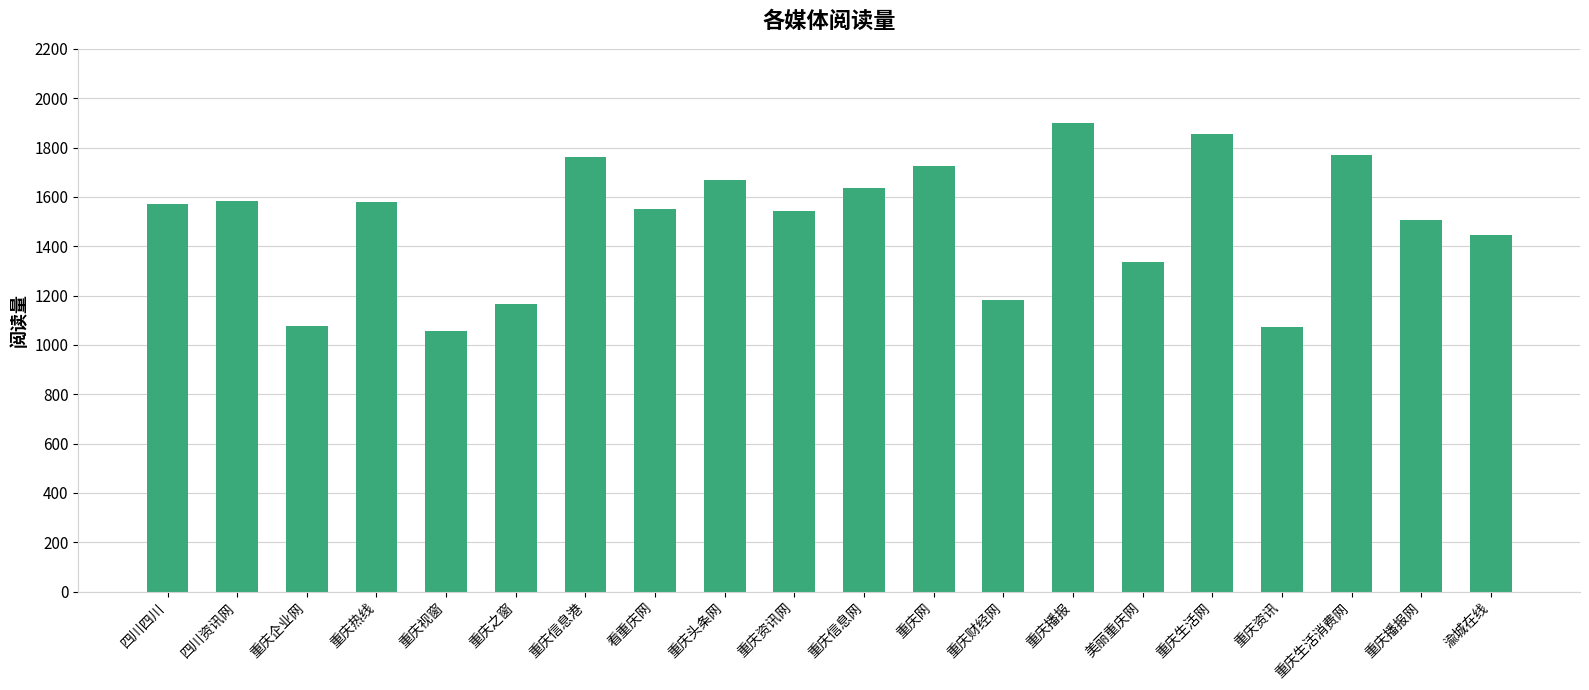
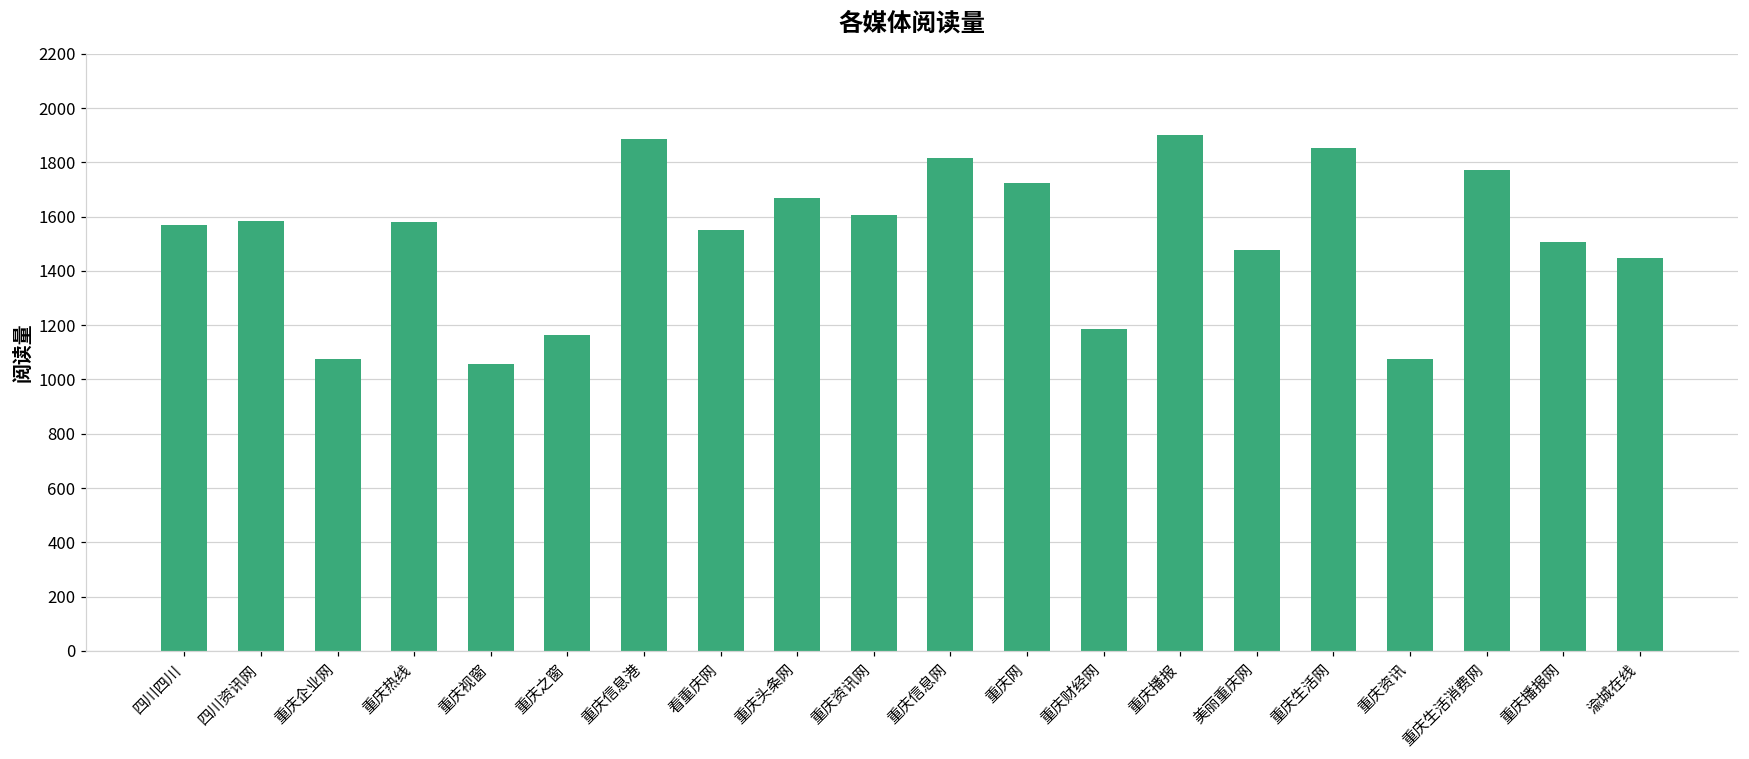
重庆信息港: 1760 -> 1880
重庆资讯网: 1540 -> 1610
重庆信息网: 1640 -> 1820
美丽重庆网: 1340 -> 1480
